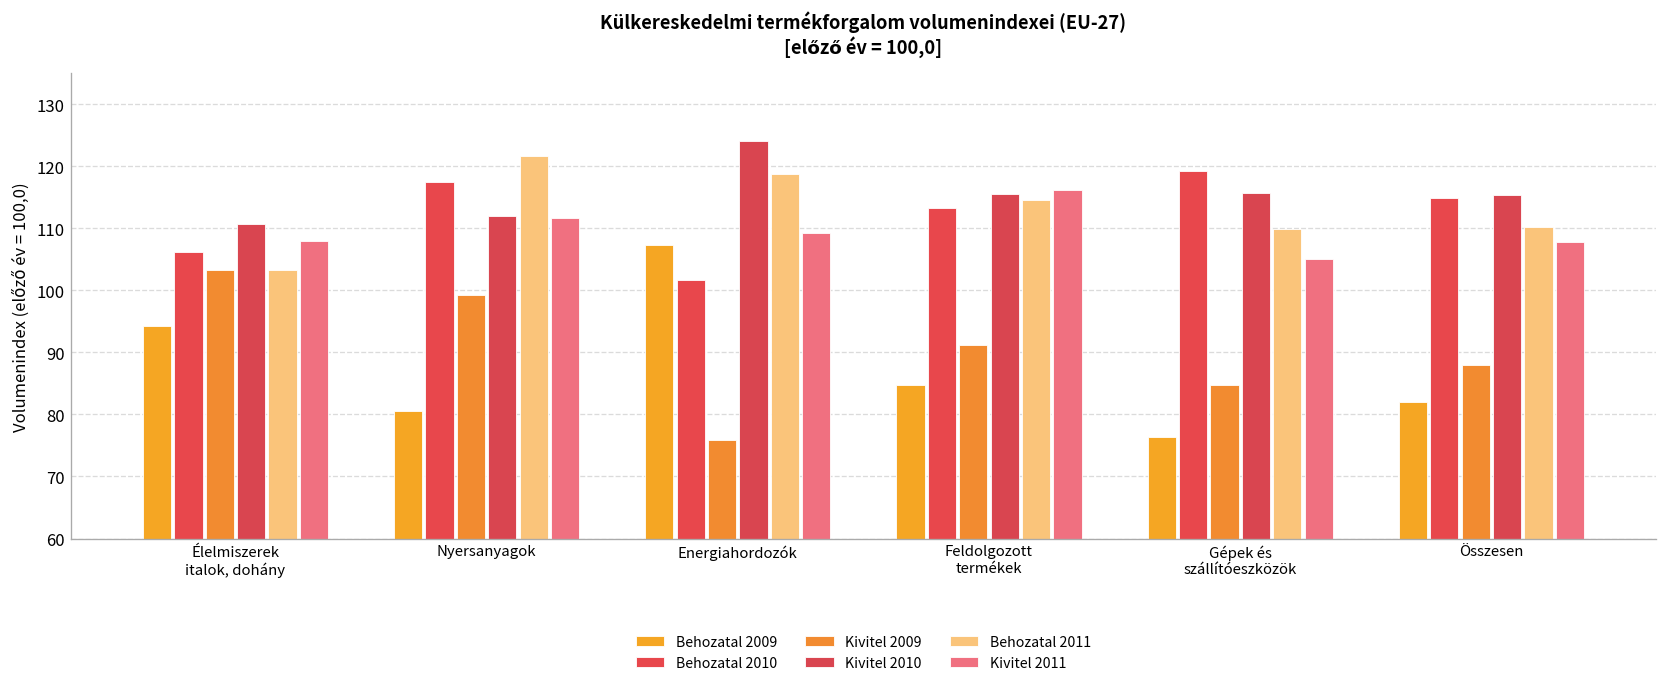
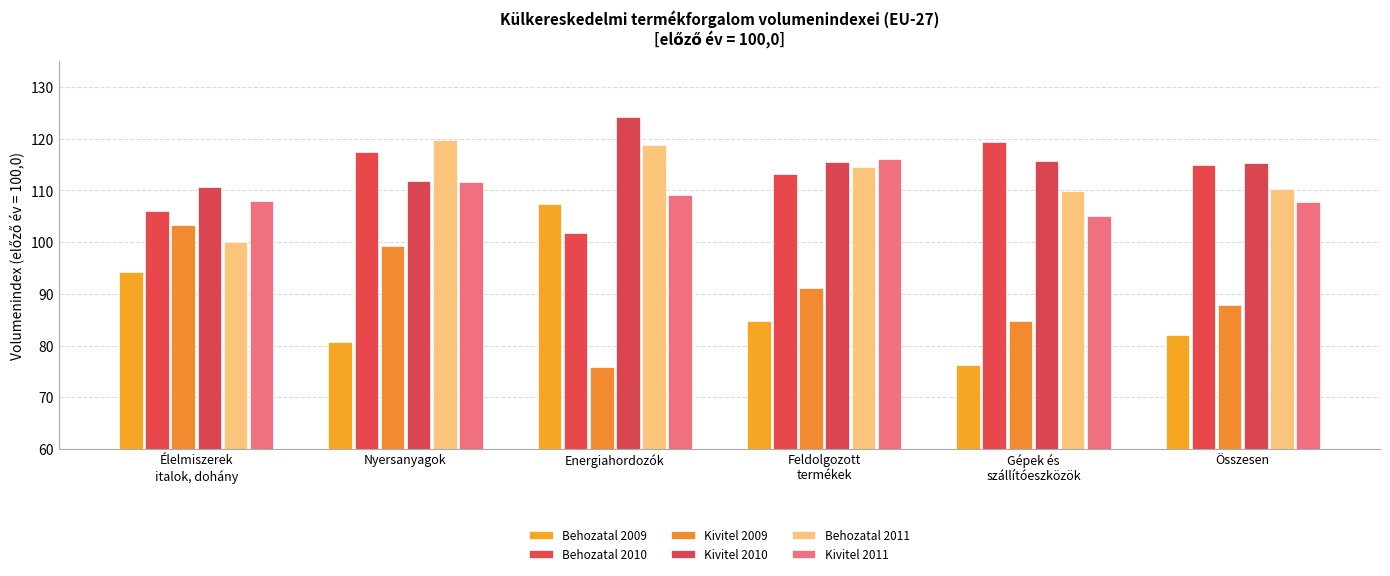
Behozatal 2011, Élelmiszerek italok, dohány: 103 -> 100
Behozatal 2011, Nyersanyagok: 122 -> 120
